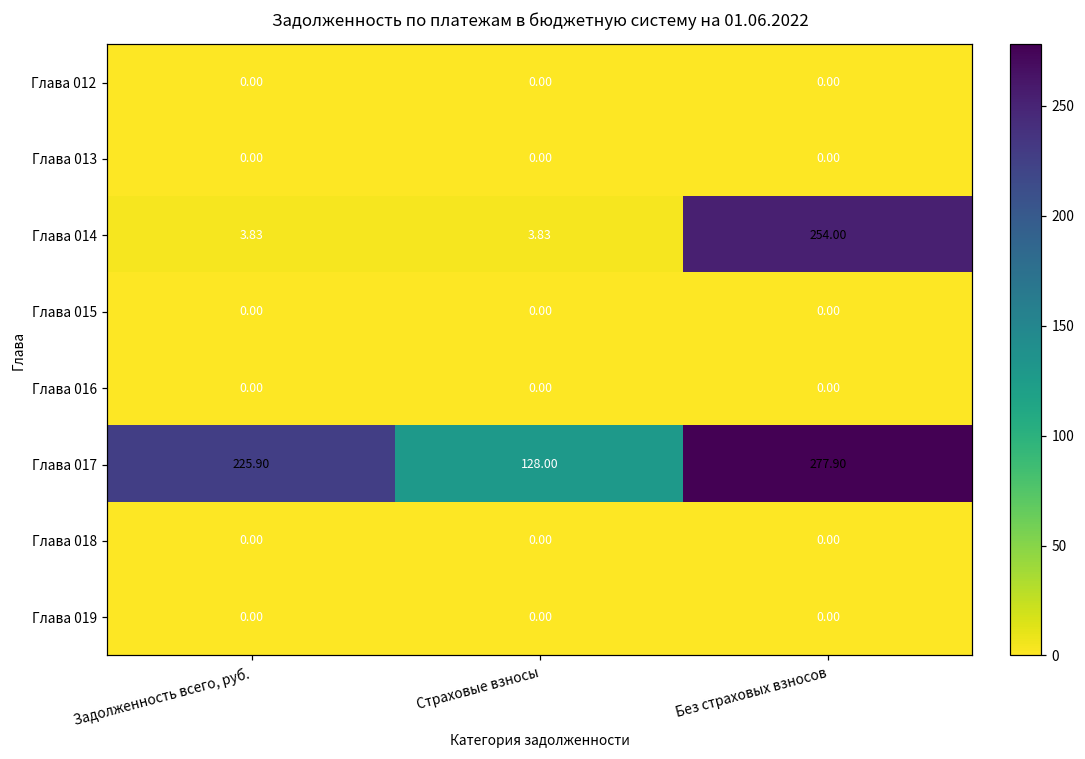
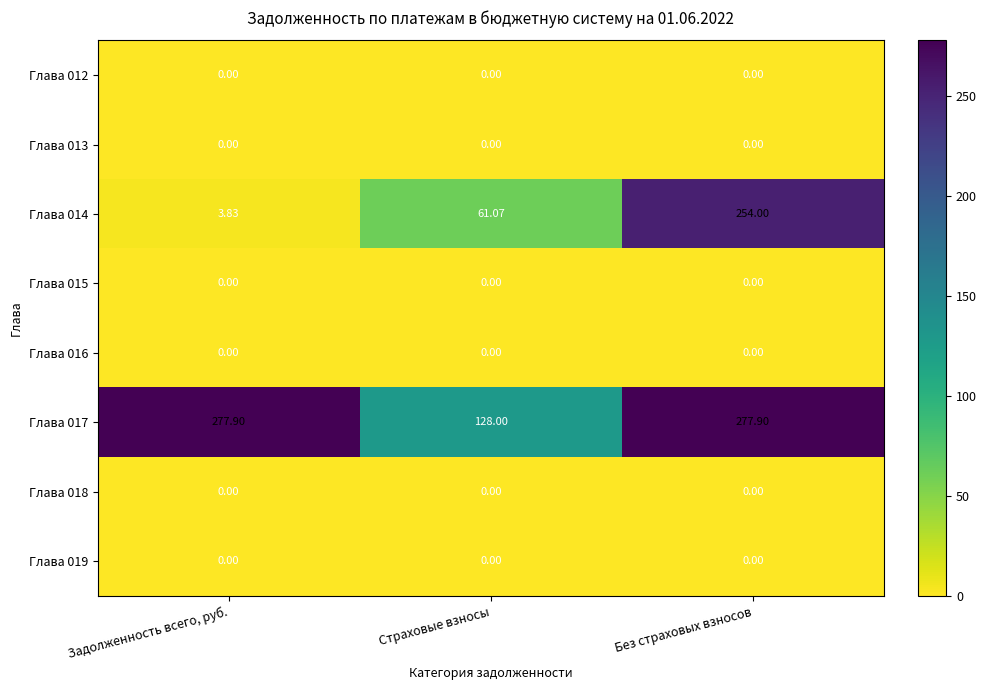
Глава 014, Страховые взносы: 3.83 -> 61.07
Глава 017, Задолженность всего, руб.: 225.90 -> 277.90
